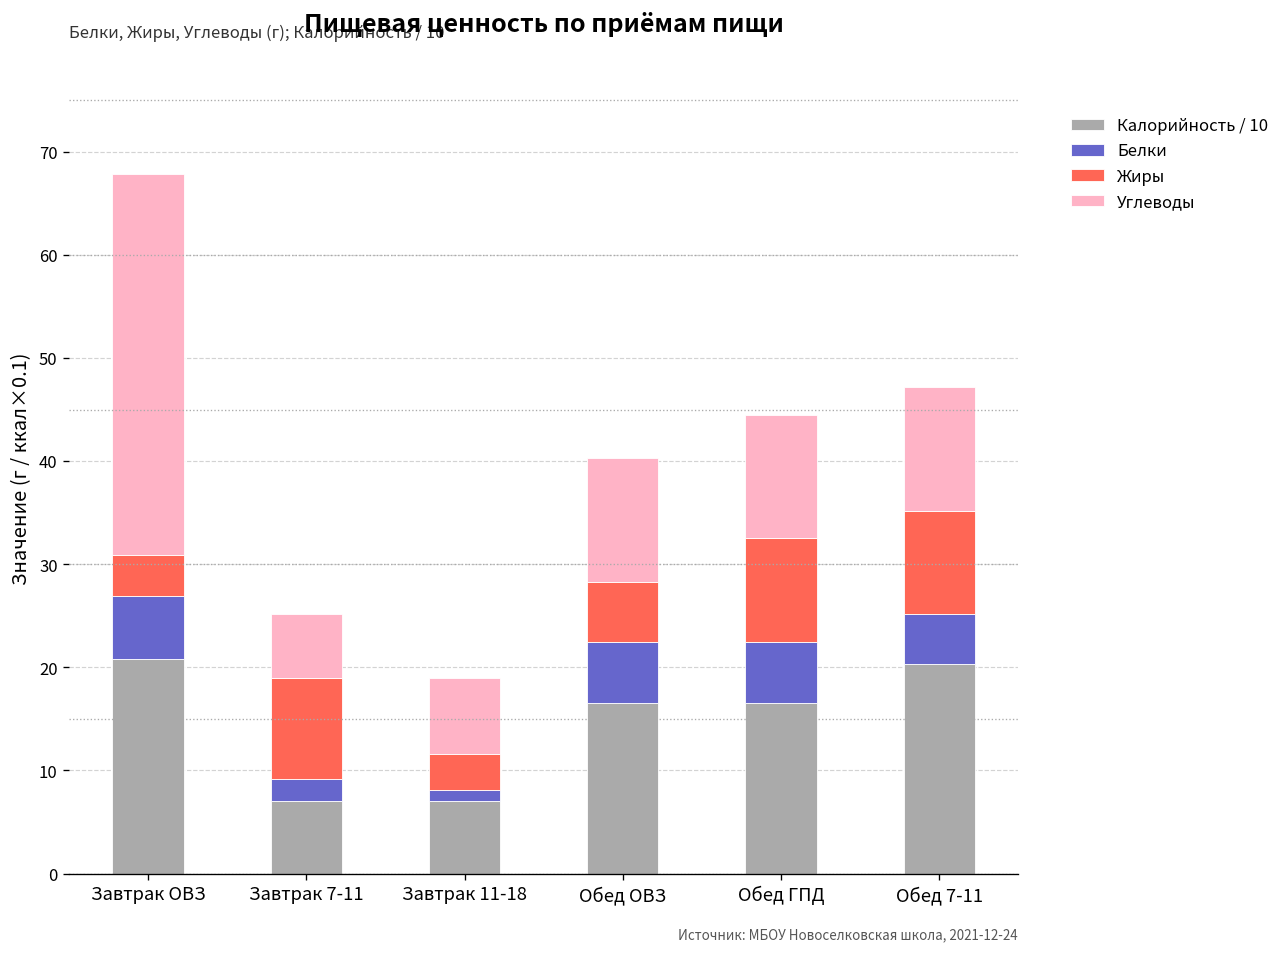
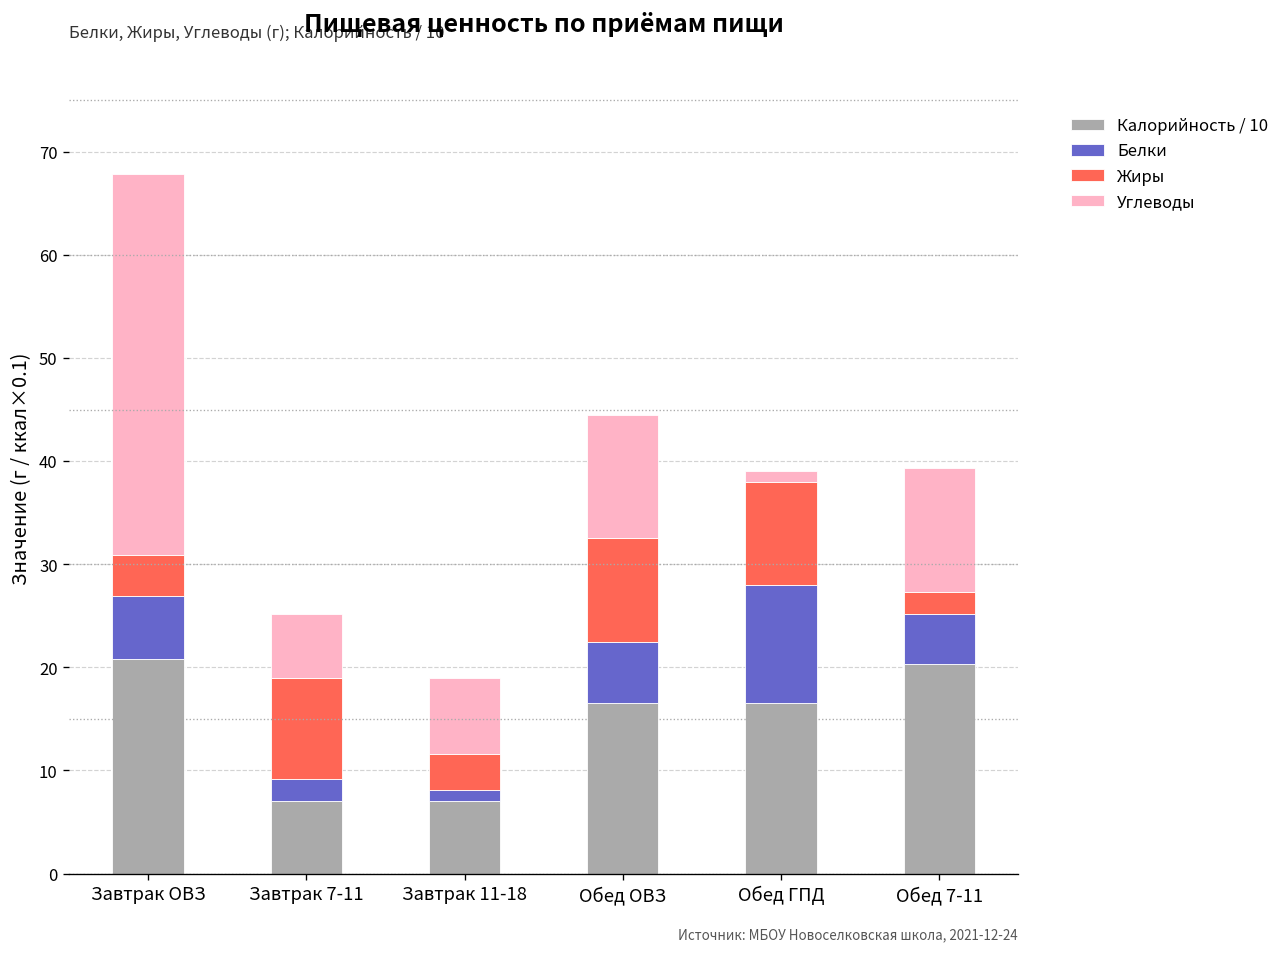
Жиры, Обед ОВЗ: 6 -> 10
Белки, Обед ГПД: 6 -> 11
Углеводы, Обед ГПД: 12 -> 1
Жиры, Обед 7-11: 10 -> 2
